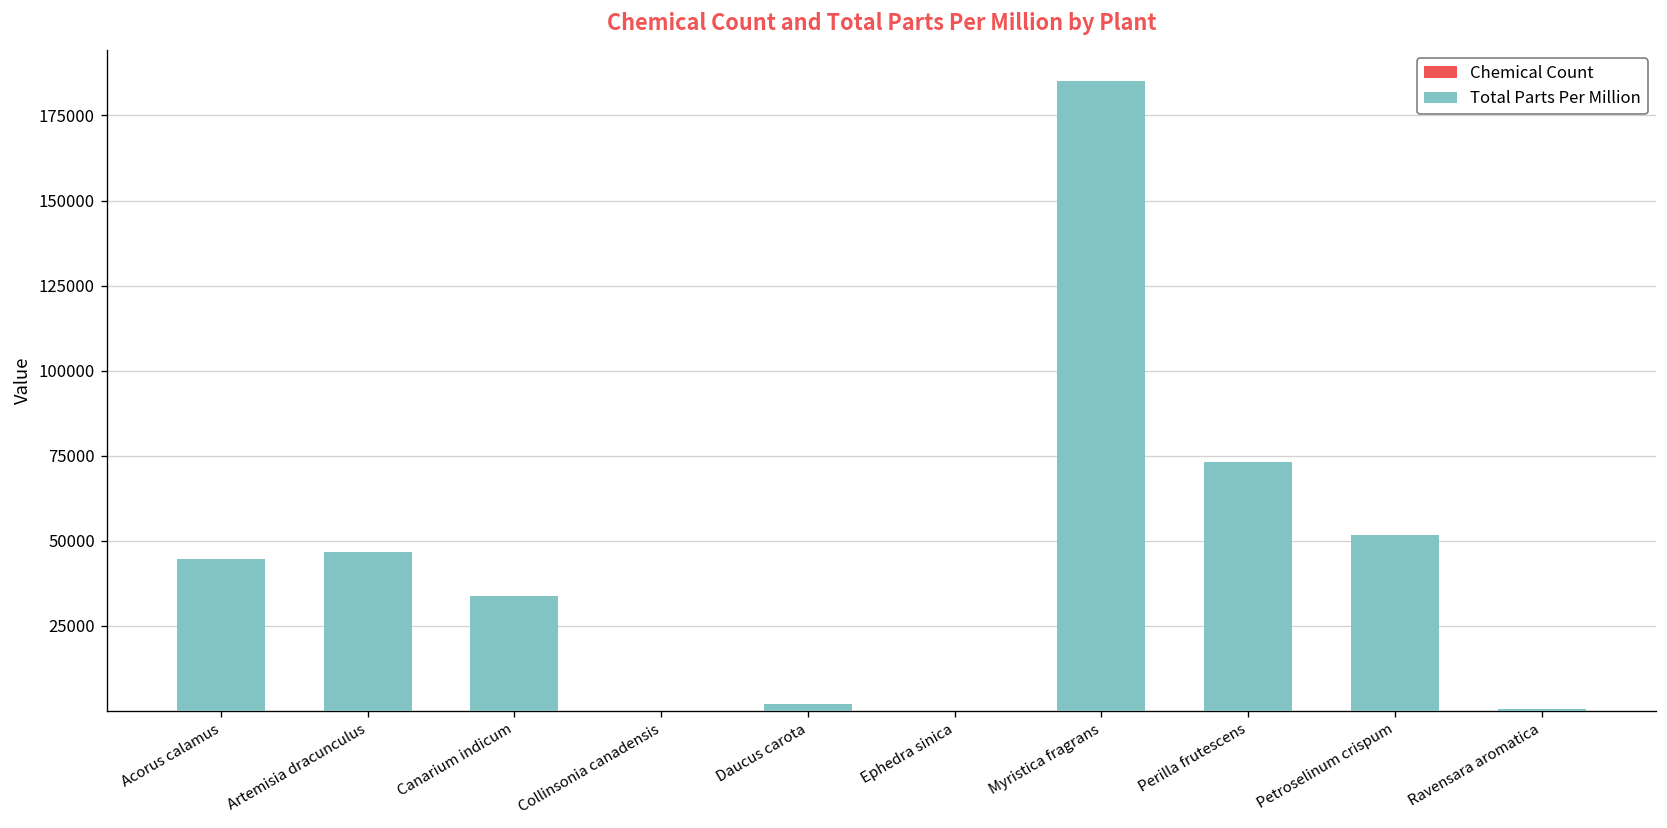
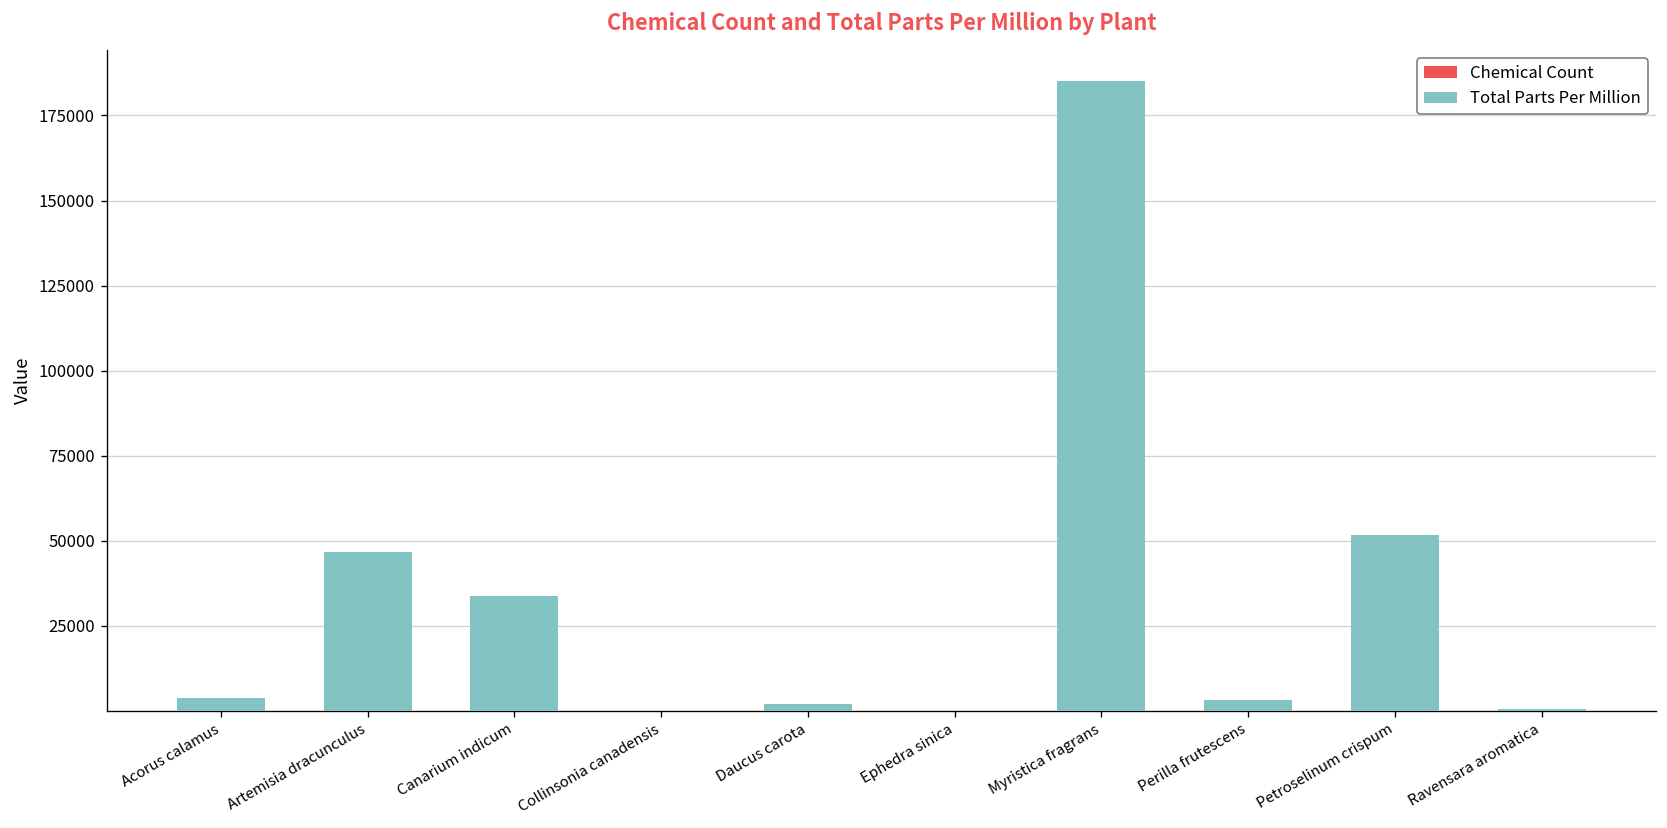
Total Parts Per Million, Acorus calamus: 45000 -> 4000
Total Parts Per Million, Perilla frutescens: 73000 -> 3000
